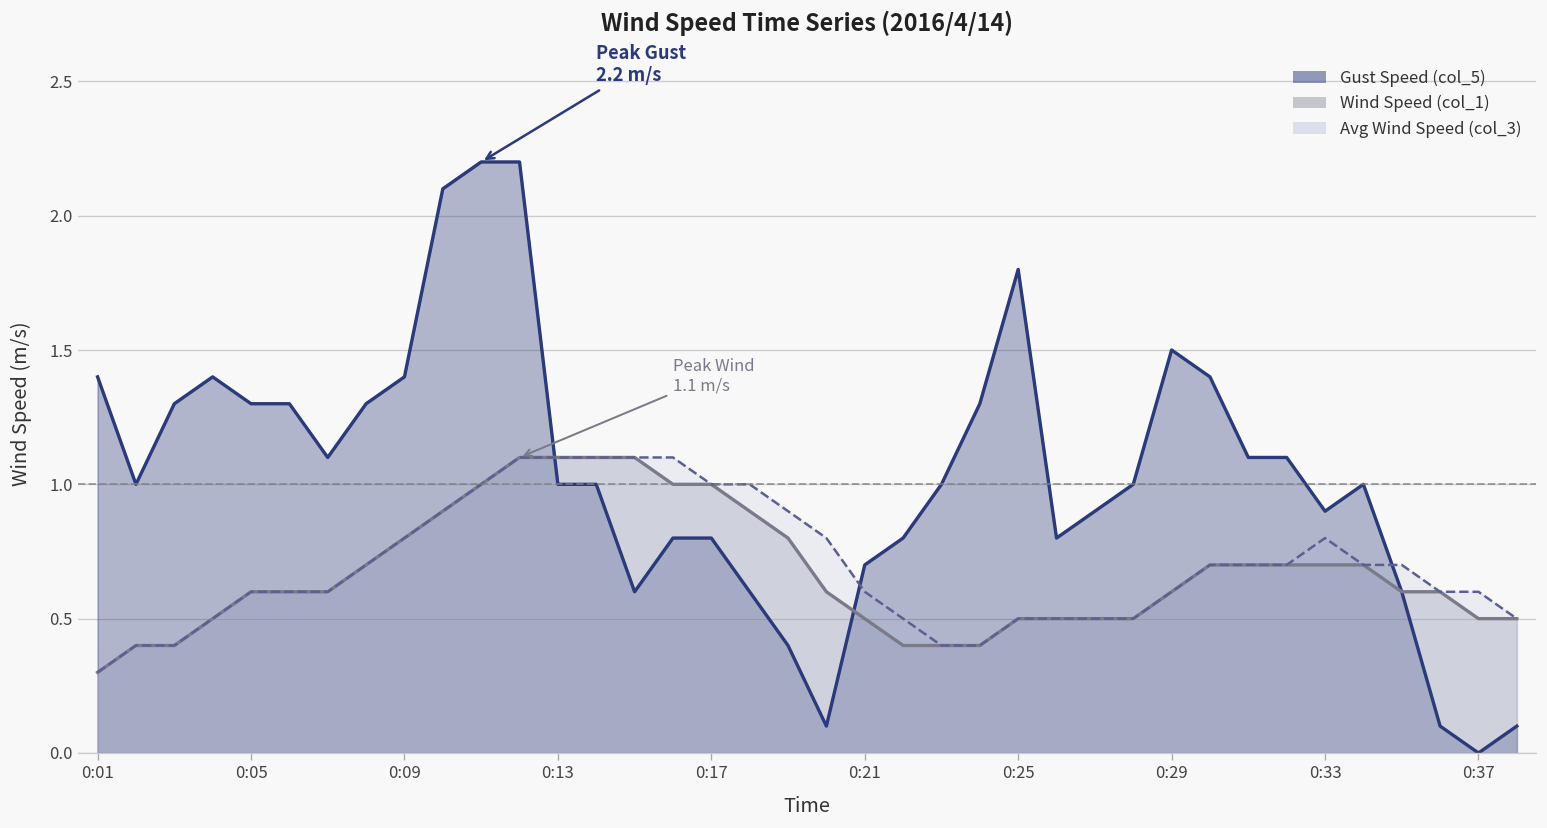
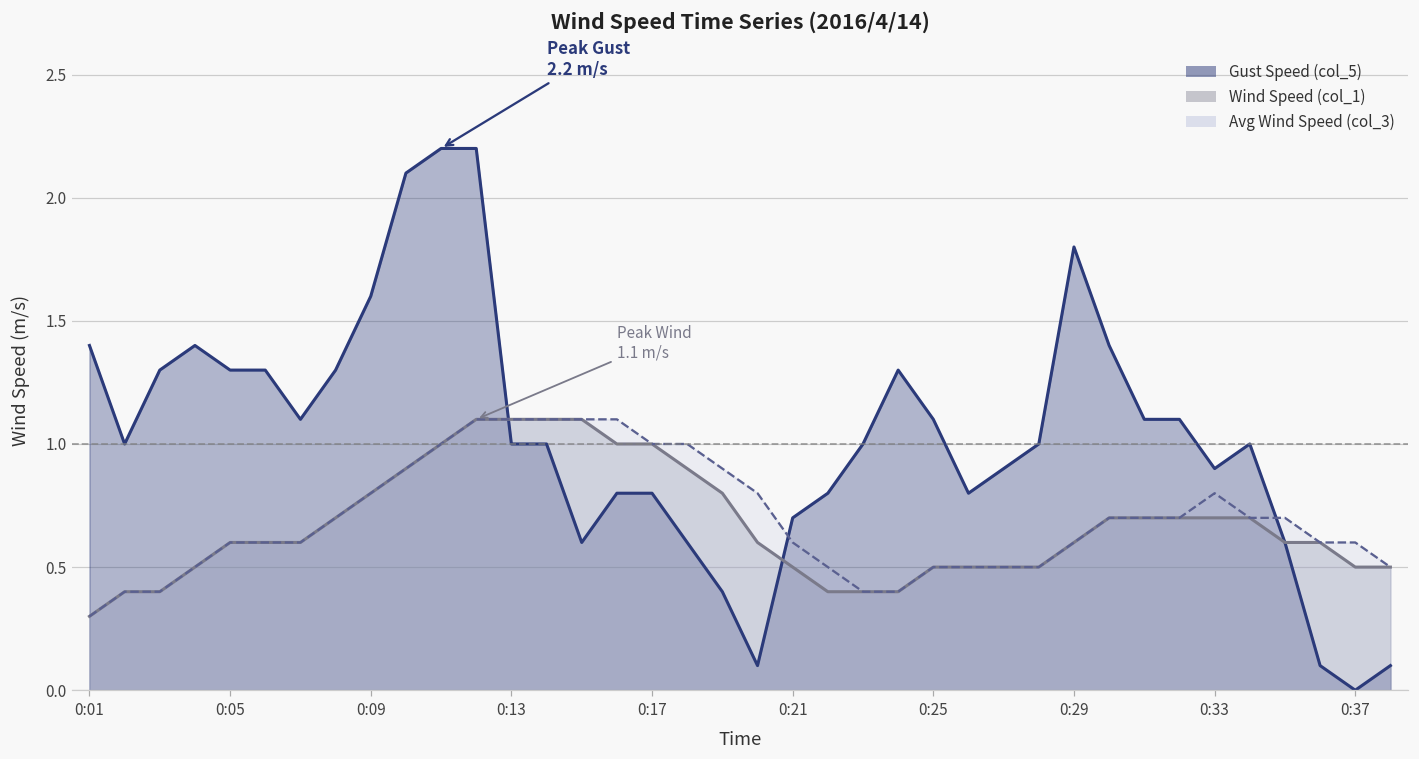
Gust Speed (col_5), 0:09: 1.4 -> 1.6
Gust Speed (col_5), 0:25: 1.8 -> 1.1
Gust Speed (col_5), 0:29: 1.5 -> 1.8
